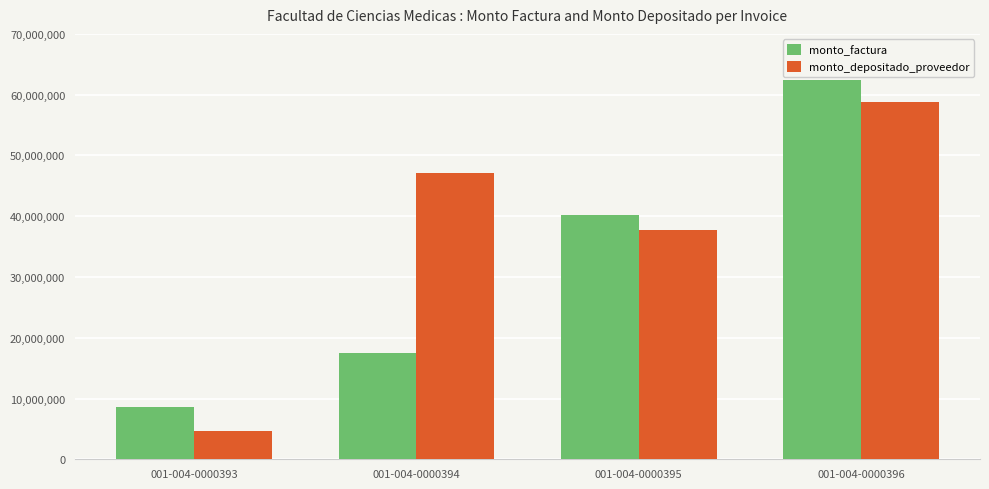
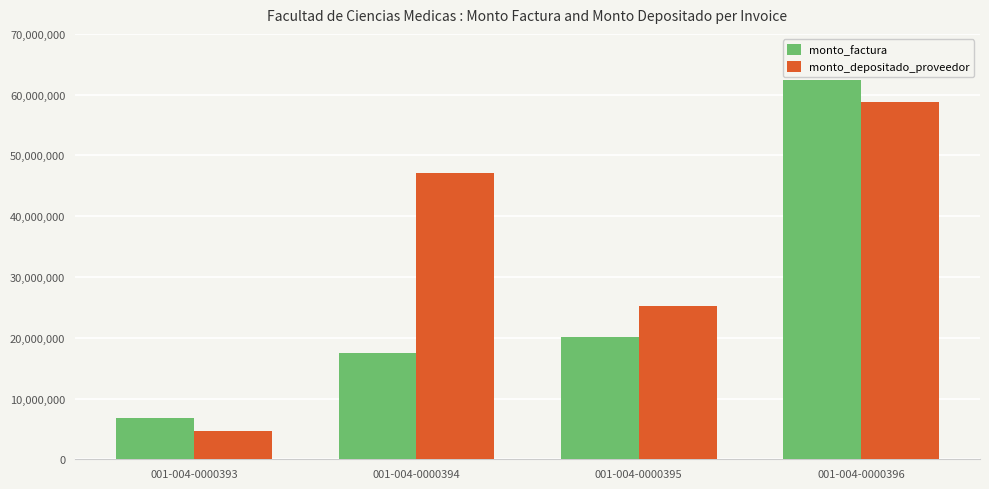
monto_factura, 001-004-0000393: 9,000,000 -> 7,000,000
monto_factura, 001-004-0000395: 40,000,000 -> 20,000,000
monto_depositado_proveedor, 001-004-0000395: 38,000,000 -> 25,000,000
